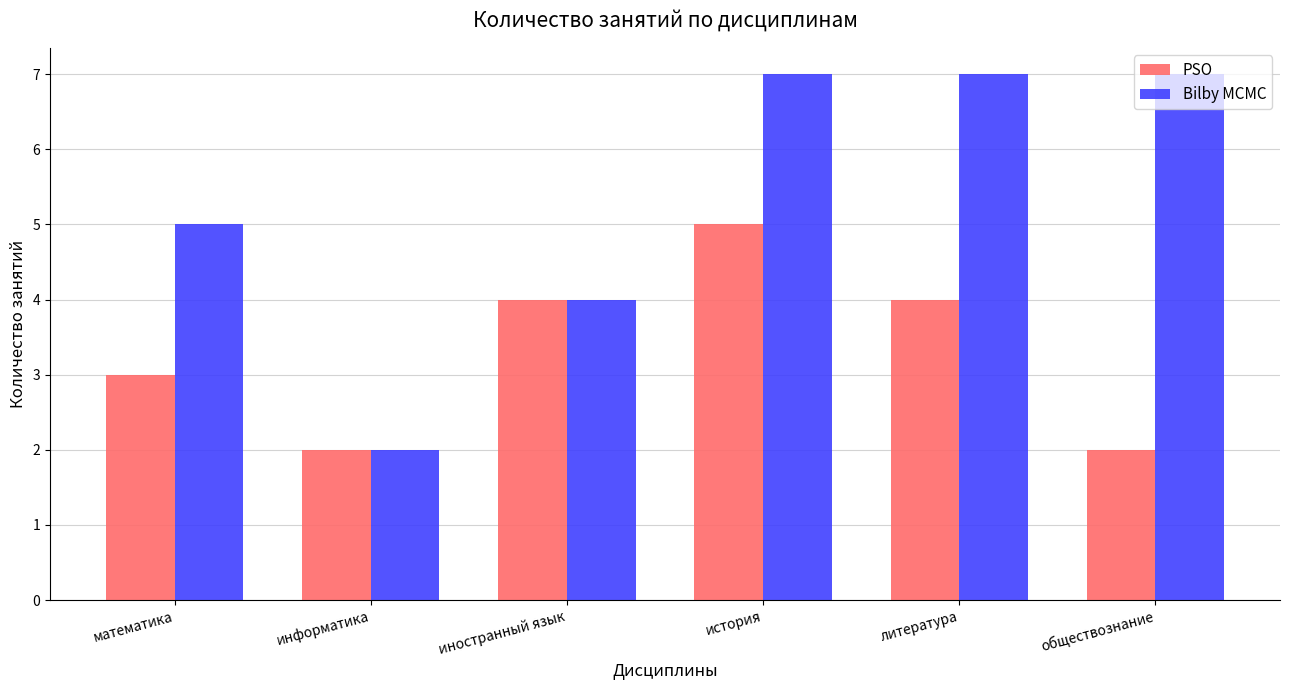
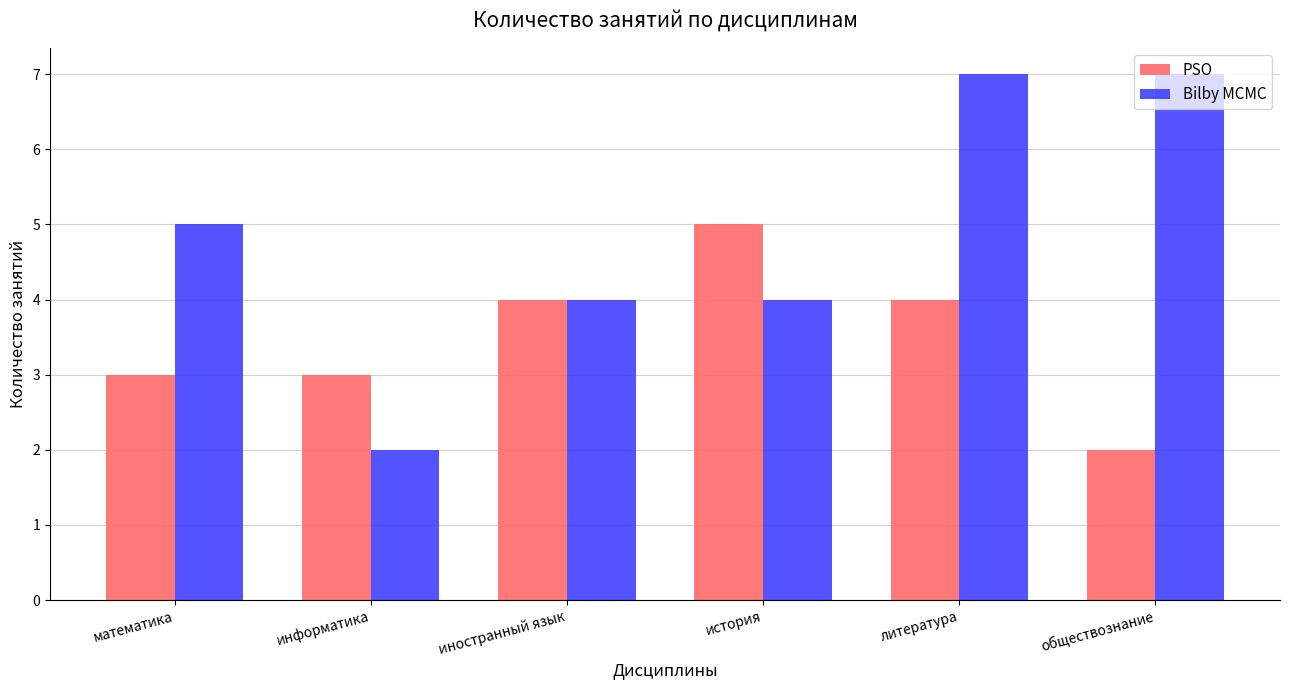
PSO, информатика: 2 -> 3
Bilby MCMC, история: 7 -> 4
